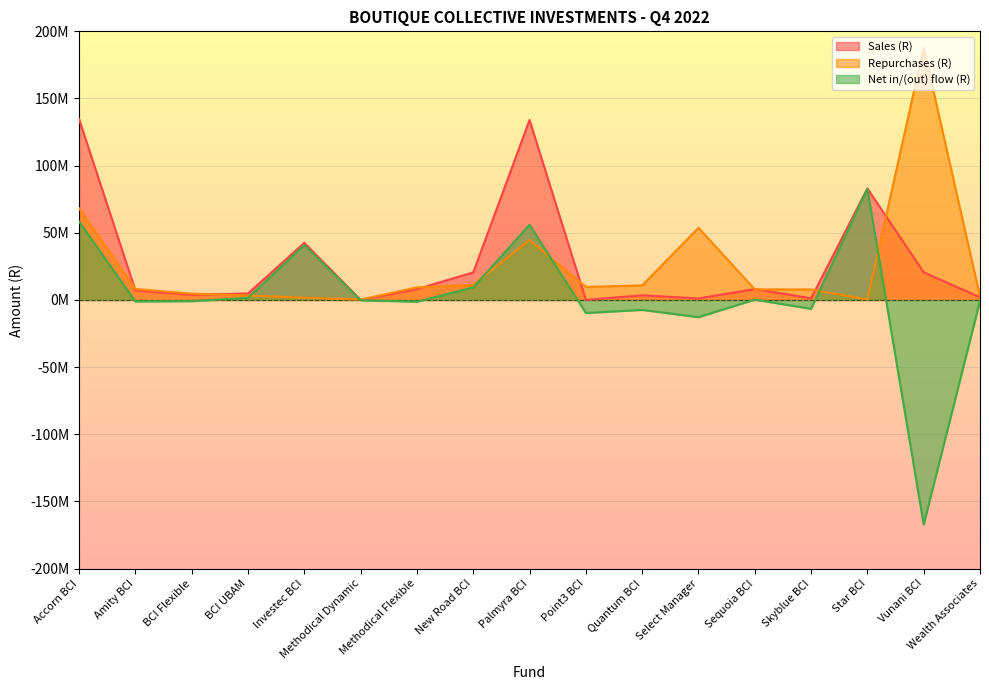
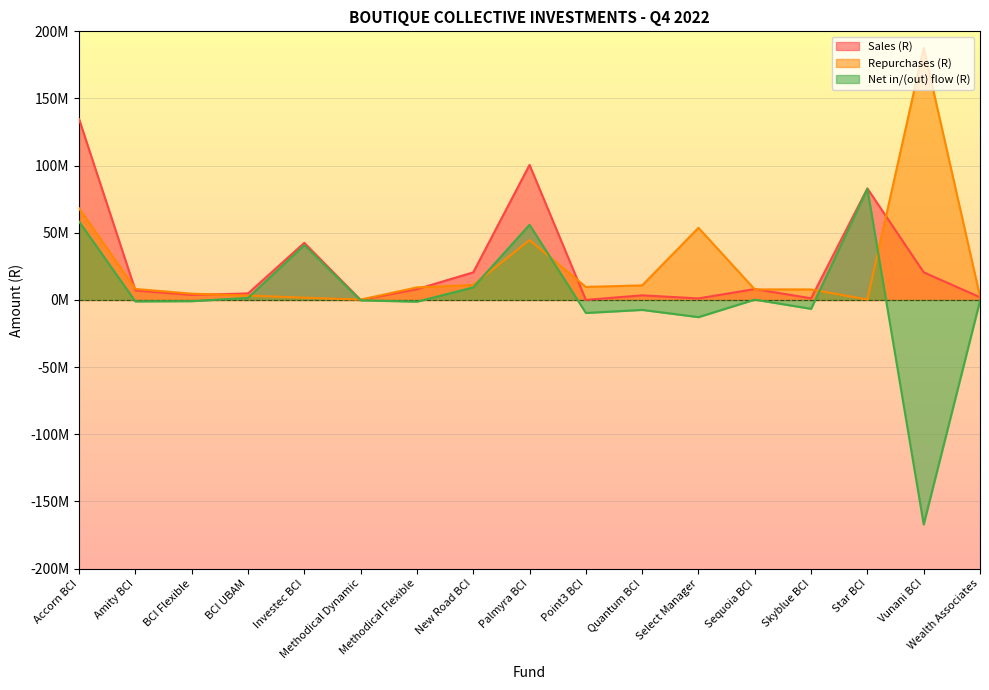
Sales (R), Palmyra BCI: 134000000 -> 101000000
